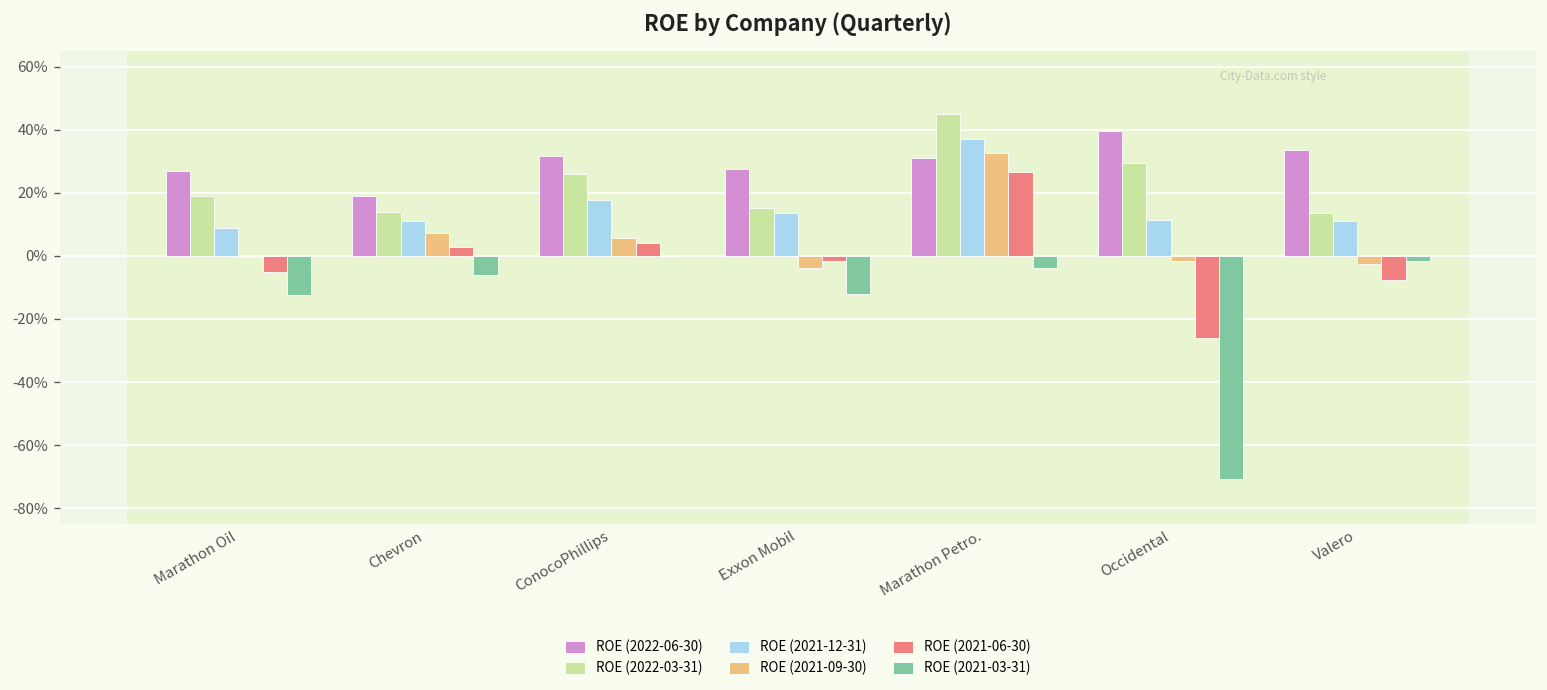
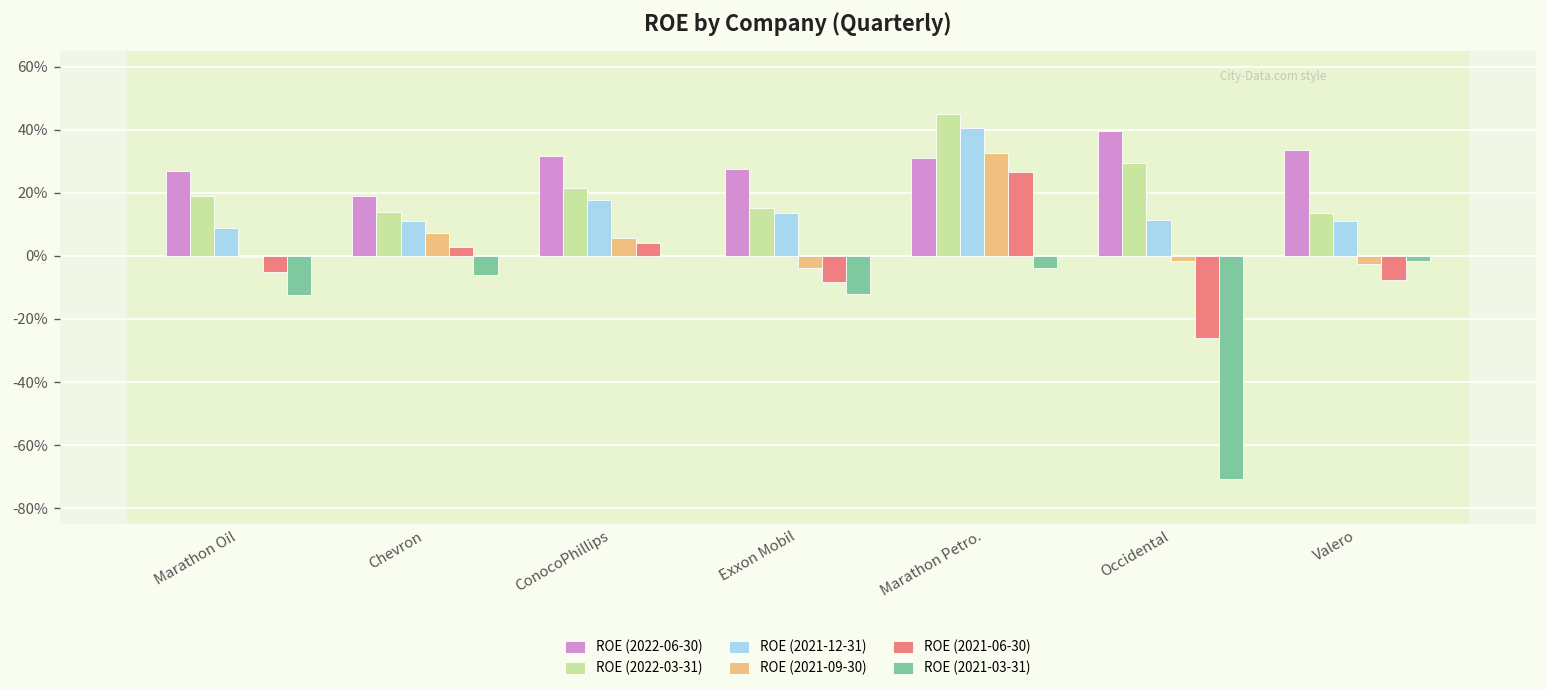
ROE (2022-03-31), ConocoPhillips: 26% -> 22%
ROE (2021-06-30), Exxon Mobil: -2% -> -8%
ROE (2021-12-31), Marathon Petro.: 37% -> 41%
